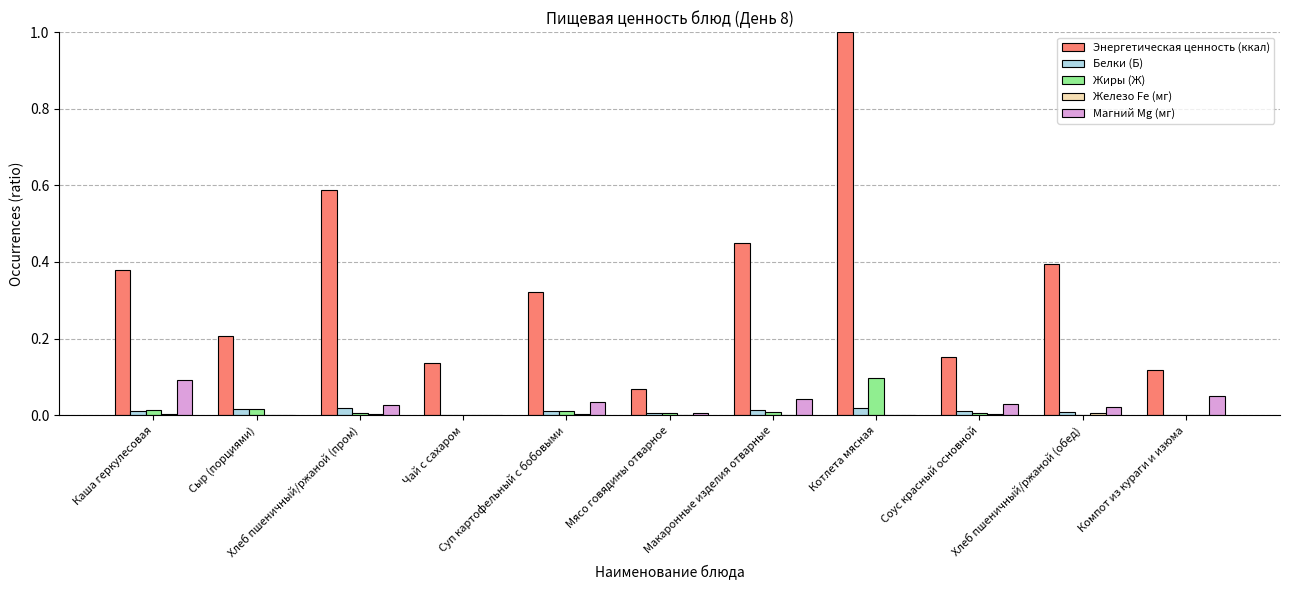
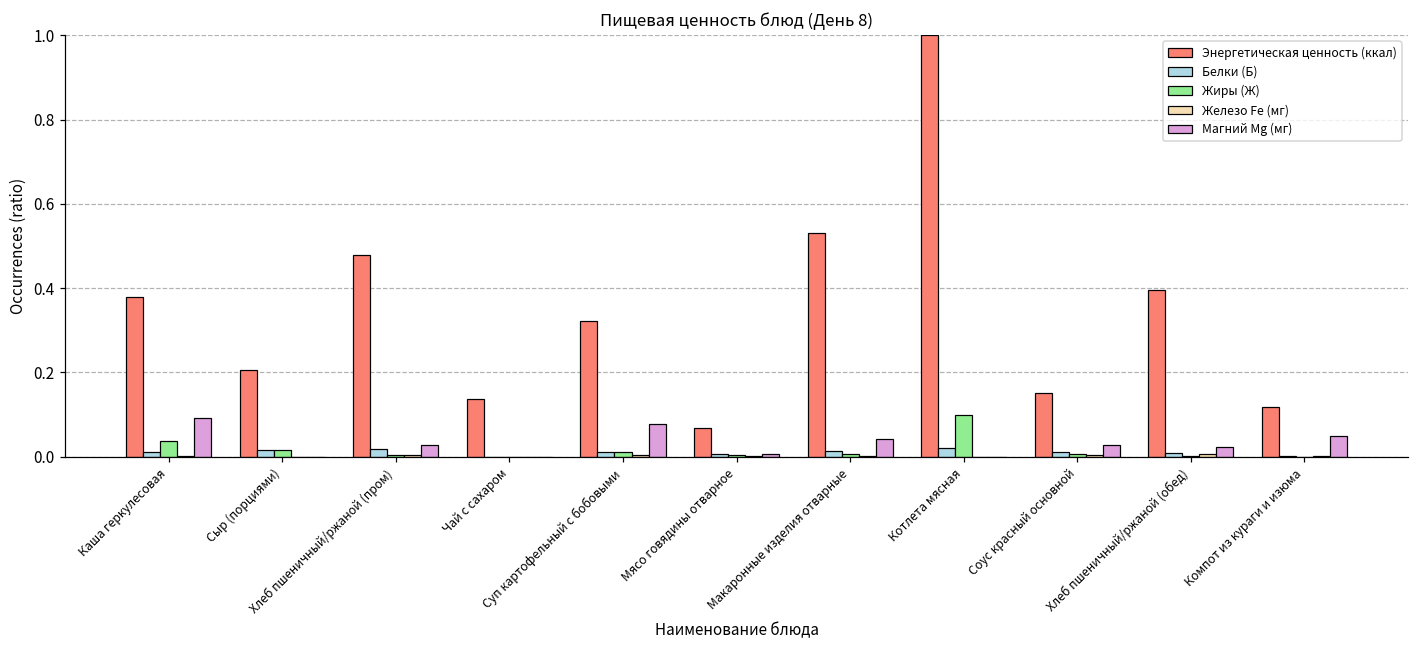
Жиры (Ж), Каша геркулесовая: 0.01 -> 0.04
Энергетическая ценность (ккал), Хлеб пшеничный/ржаной (пром): 0.59 -> 0.48
Магний Mg (мг), Суп картофельный с бобовыми: 0.03 -> 0.08
Энергетическая ценность (ккал), Макаронные изделия отварные: 0.45 -> 0.53
